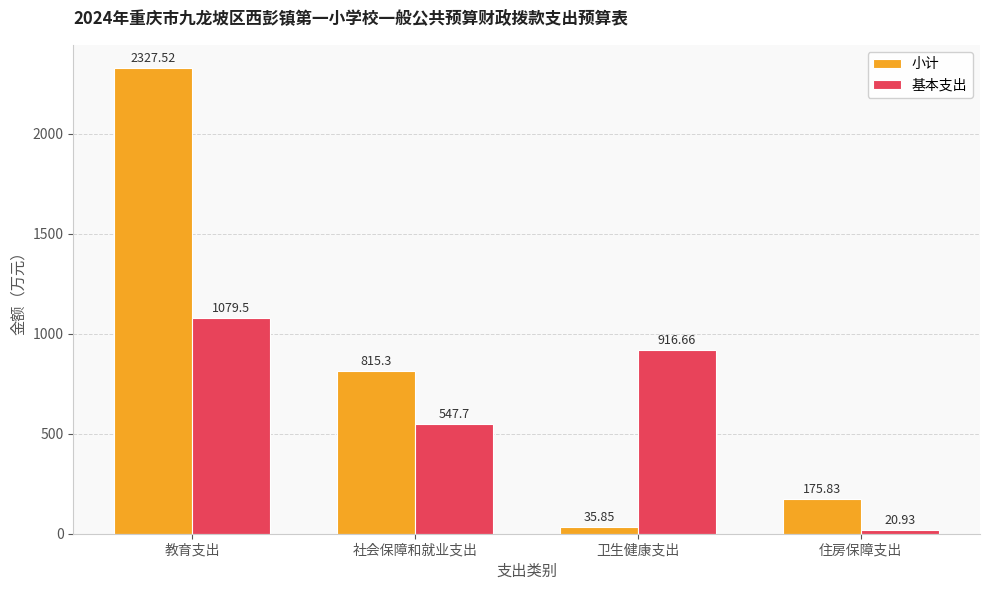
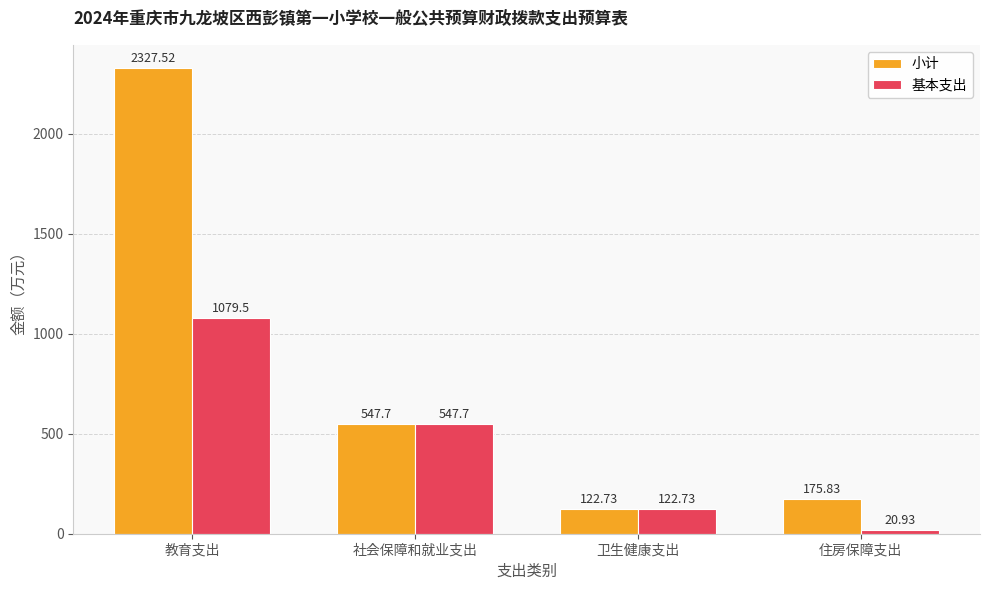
小计, 社会保障和就业支出: 815.3 -> 547.7
小计, 卫生健康支出: 35.85 -> 122.73
基本支出, 卫生健康支出: 916.66 -> 122.73
